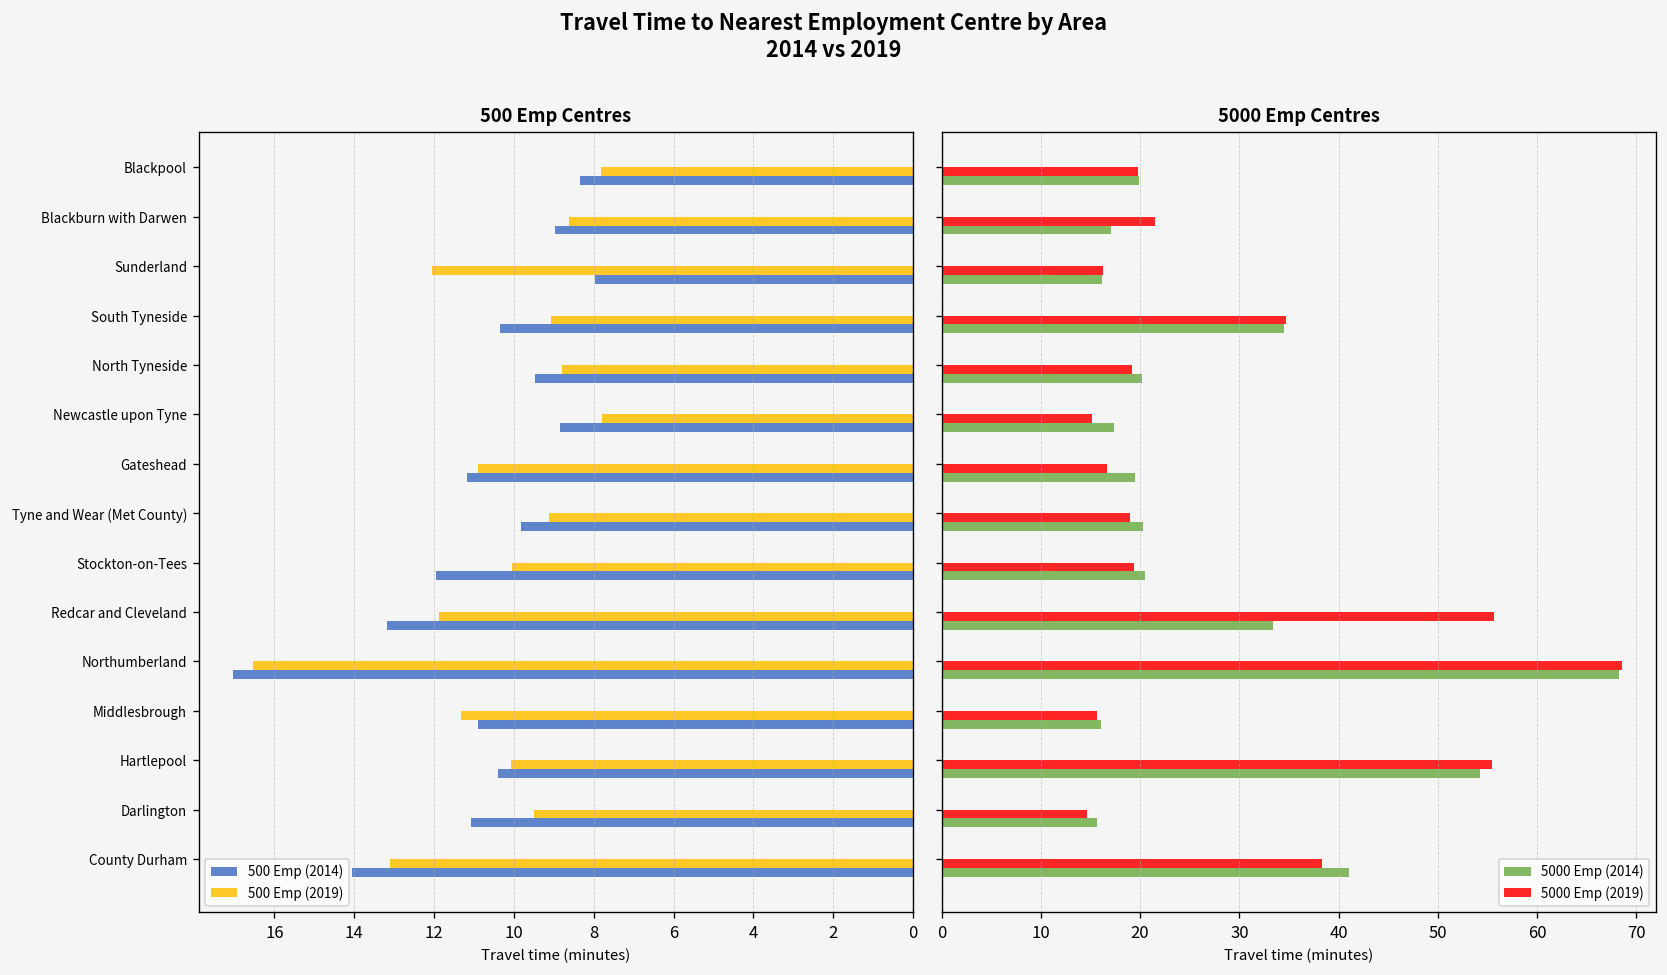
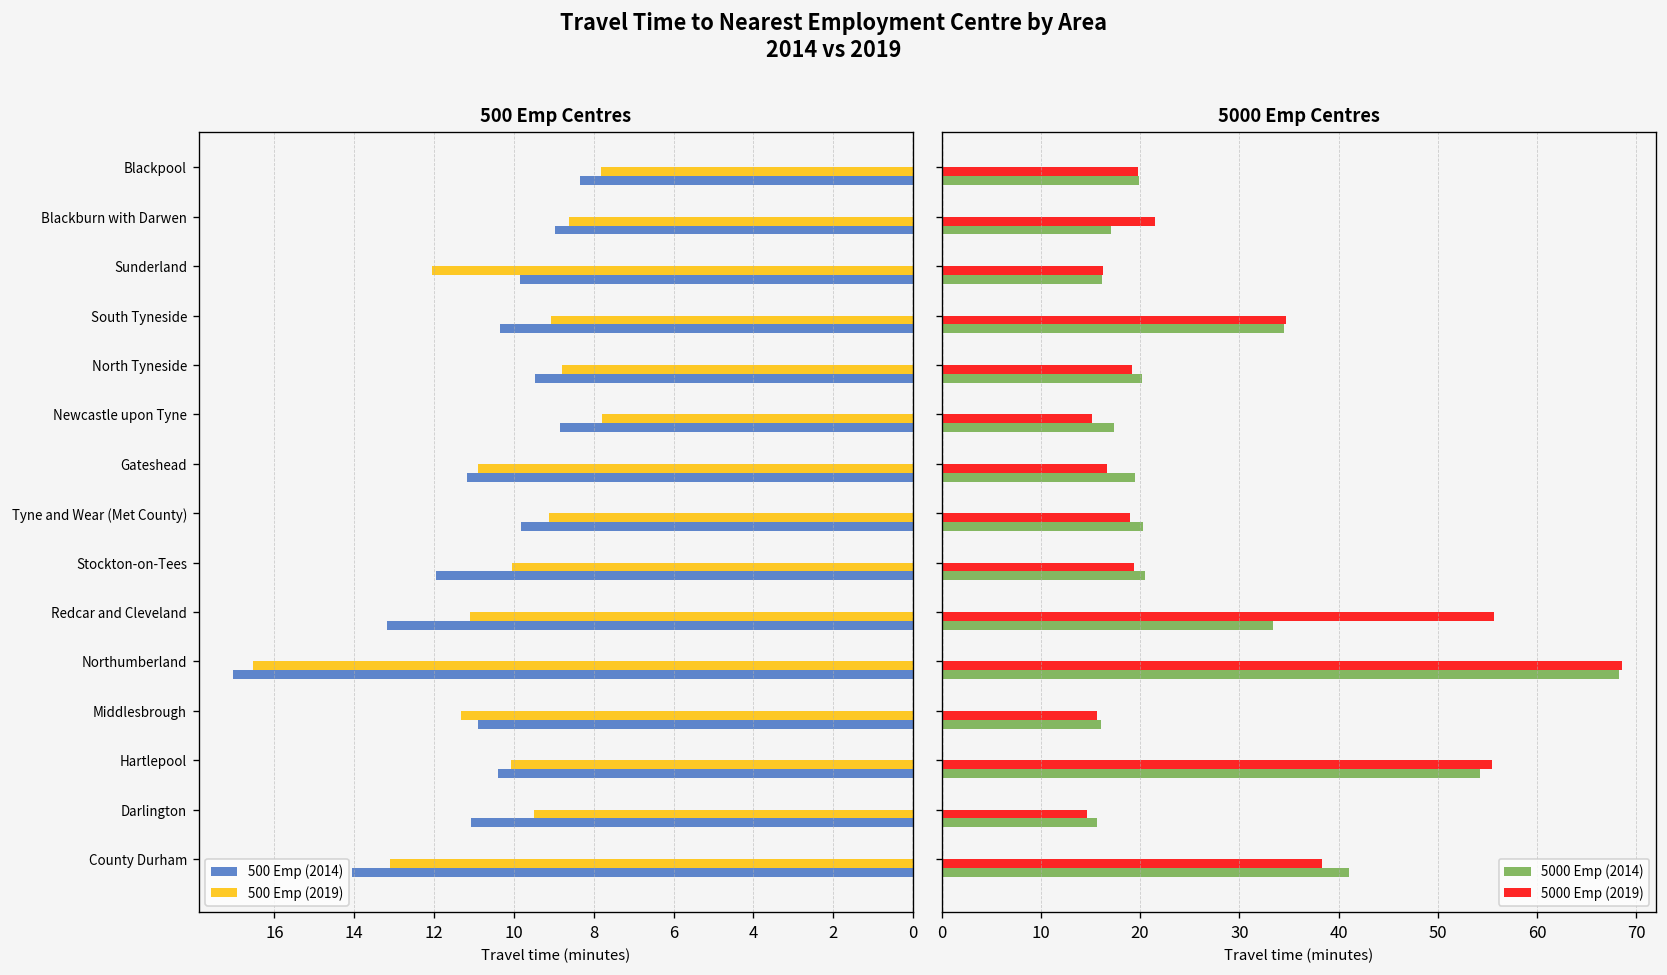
500 Emp Centres, 500 Emp (2014), Sunderland: 8.0 -> 9.9
500 Emp Centres, 500 Emp (2019), Redcar and Cleveland: 11.9 -> 11.1
